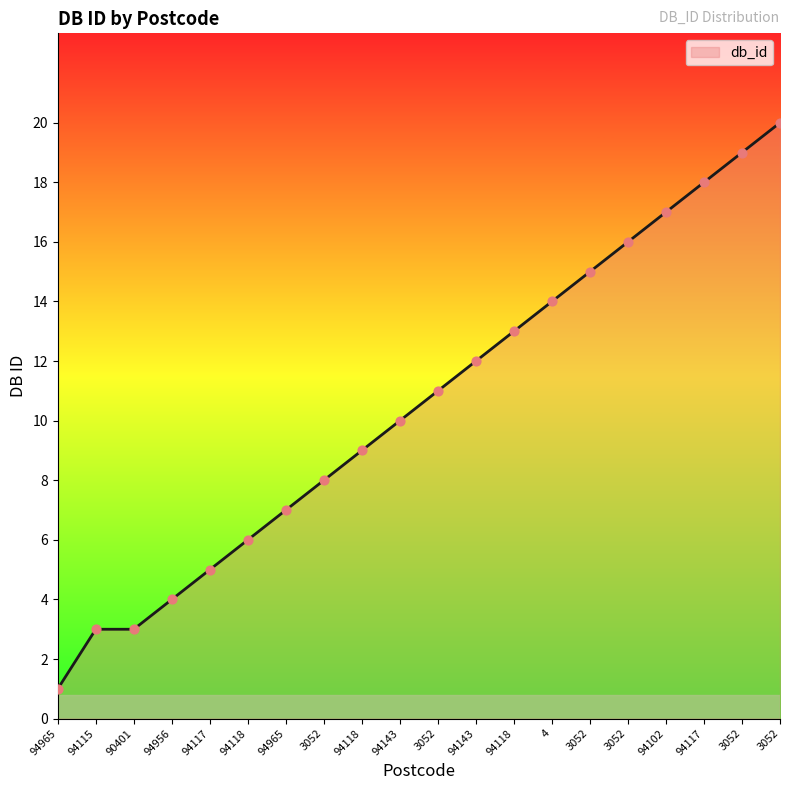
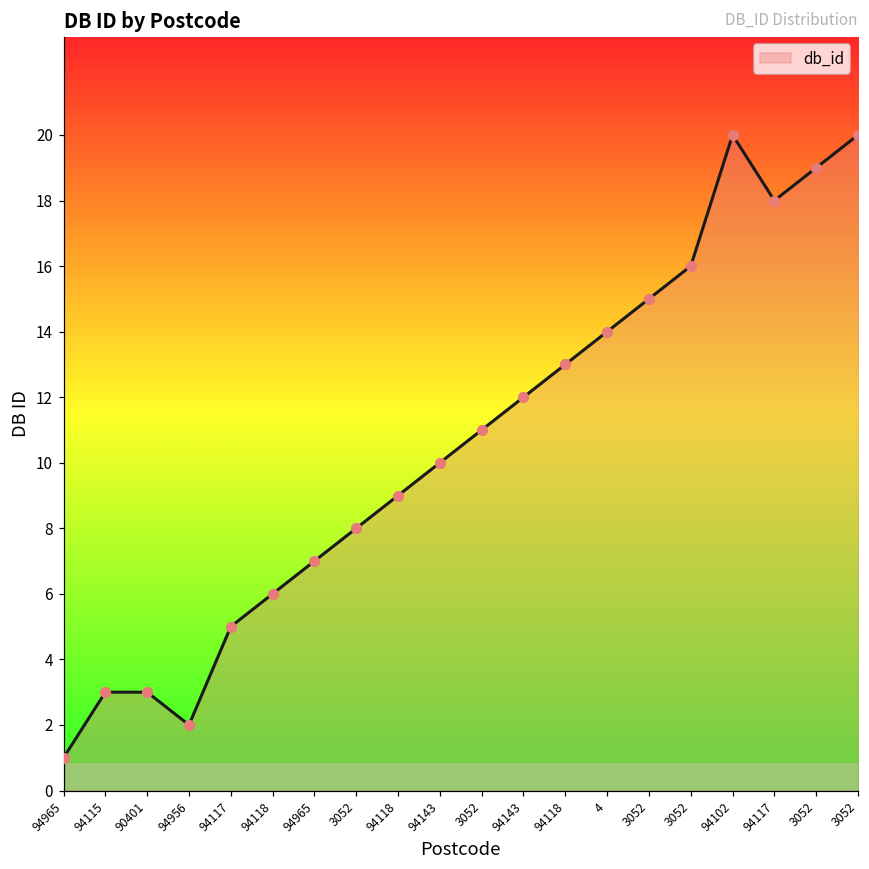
94956: 4 -> 2
94102: 17 -> 20
